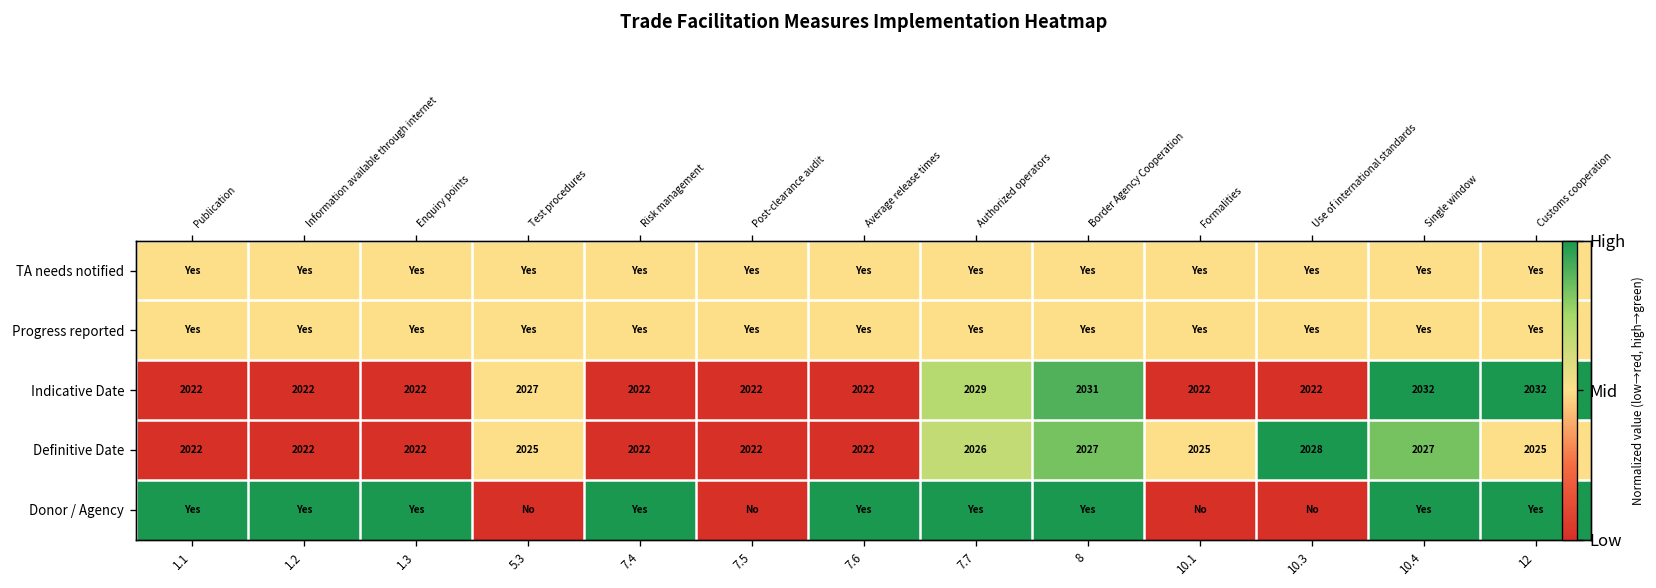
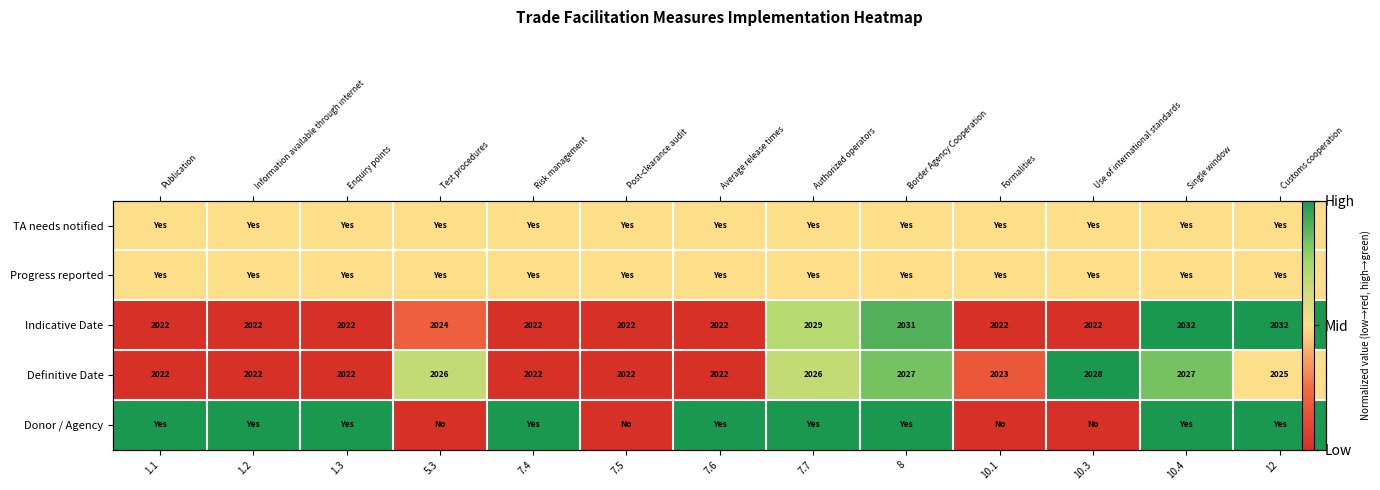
Indicative Date, 5.3: 2027 -> 2024
Definitive Date, 5.3: 2025 -> 2026
Definitive Date, 10.1: 2025 -> 2023
